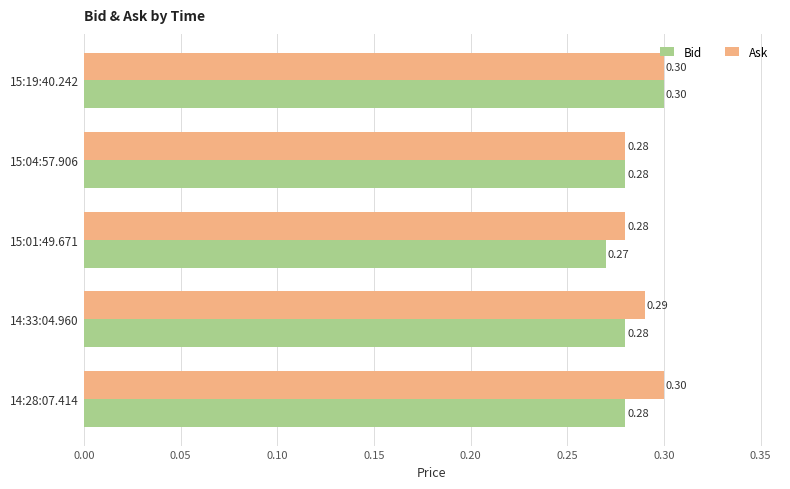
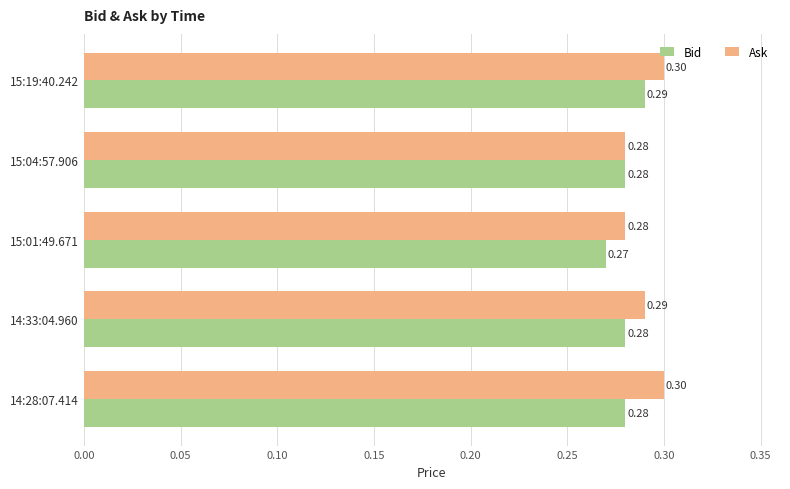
Bid, 15:19:40.242: 0.30 -> 0.29
